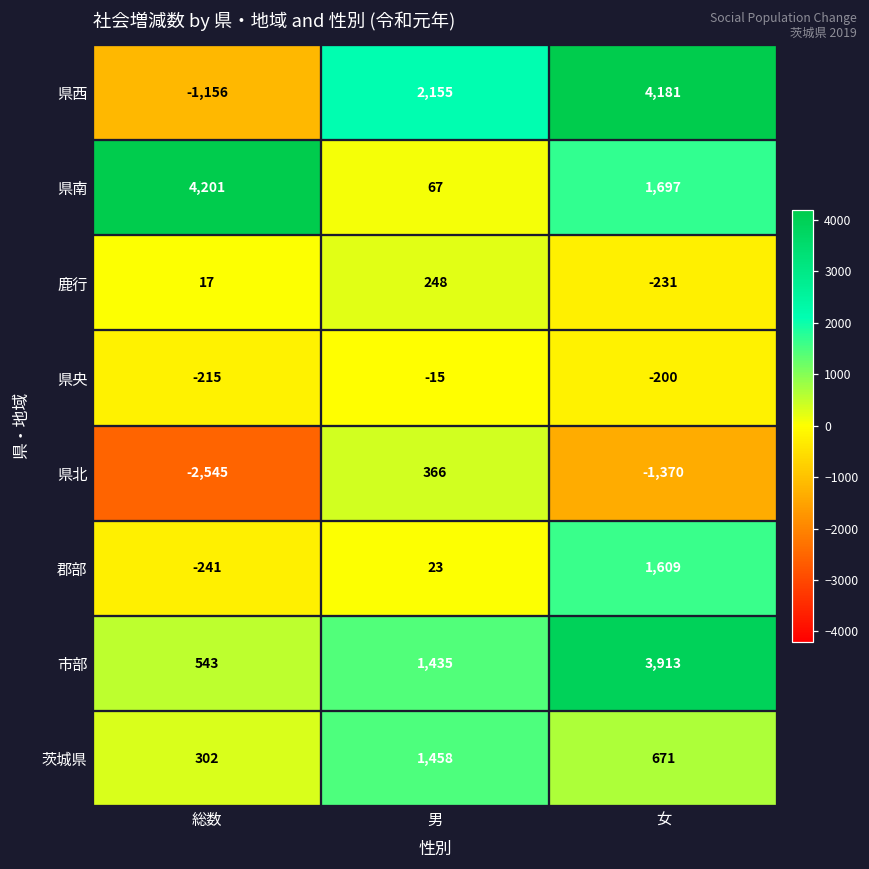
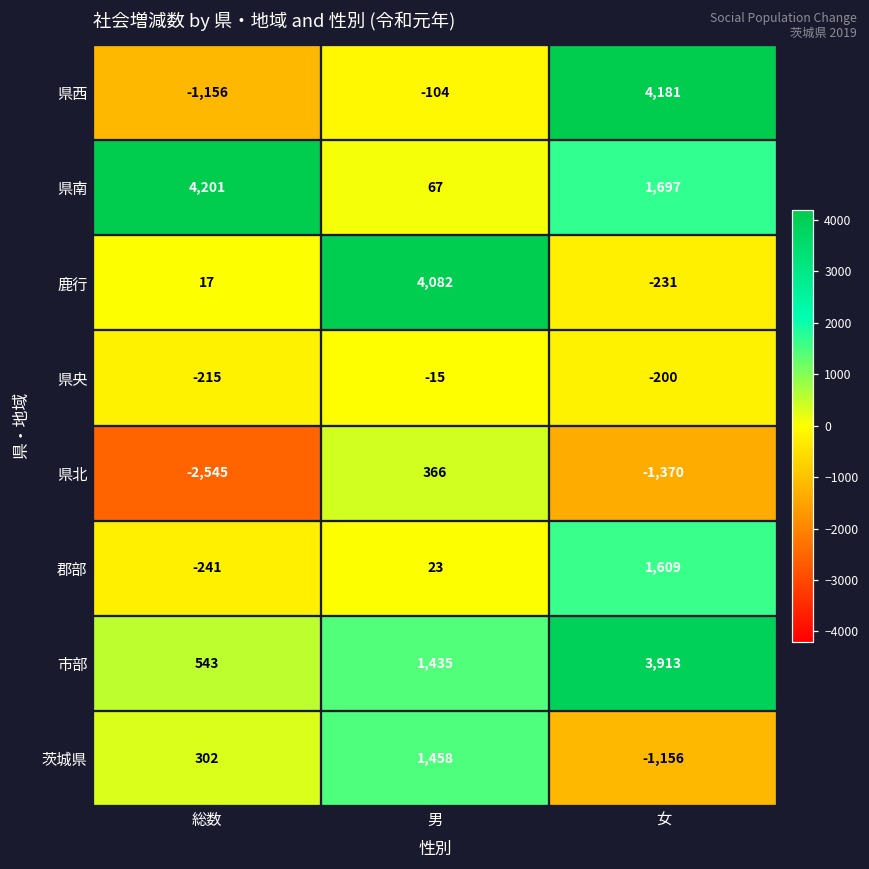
県西, 男: 2,155 -> -104
鹿行, 男: 248 -> 4,082
茨城県, 女: 671 -> -1,156
